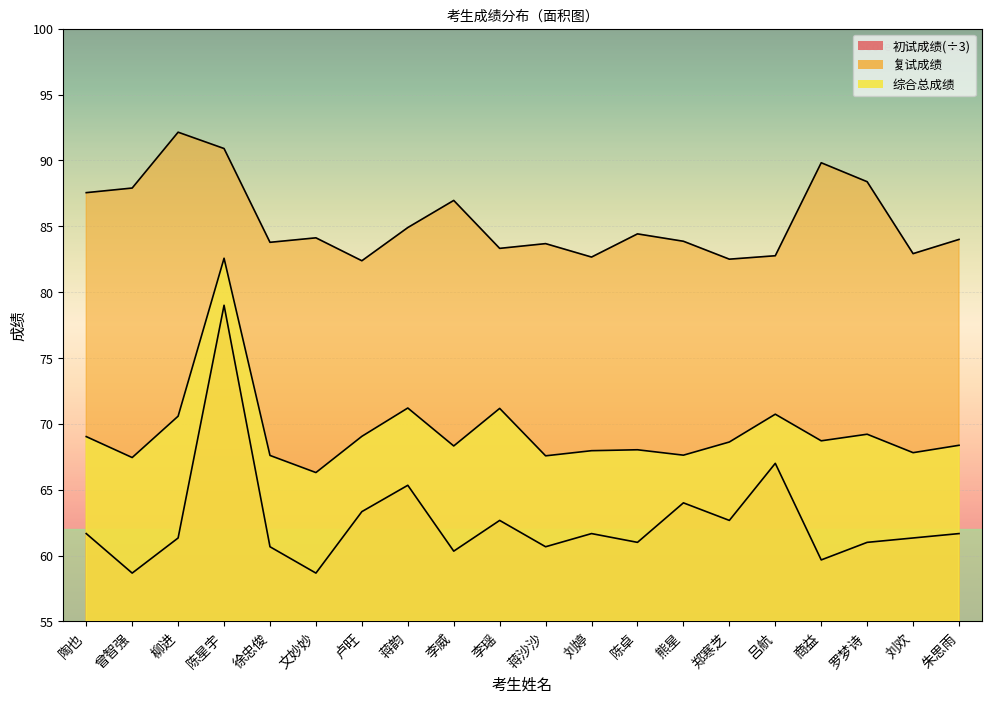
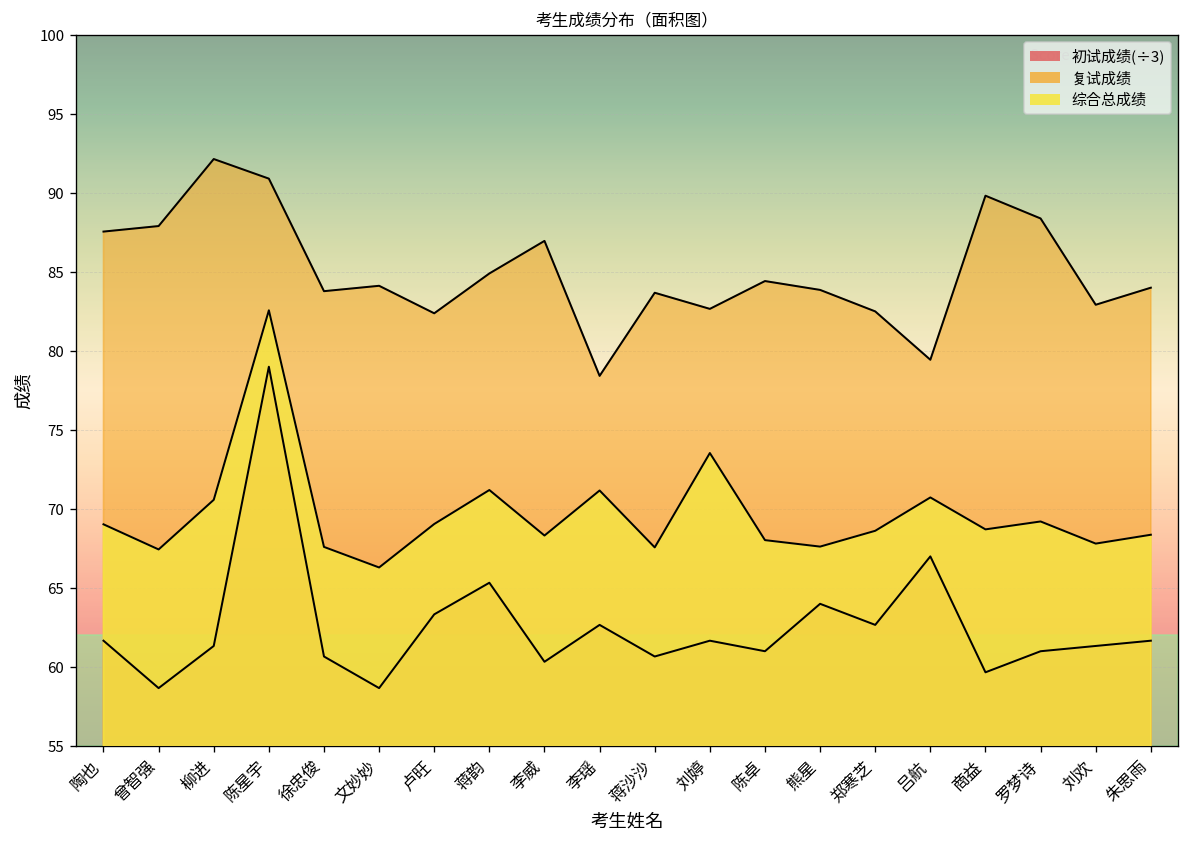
复试成绩, 李瑶: 83.3 -> 78.4
综合总成绩, 刘婷: 68.0 -> 73.5
复试成绩, 吕航: 82.8 -> 79.4
